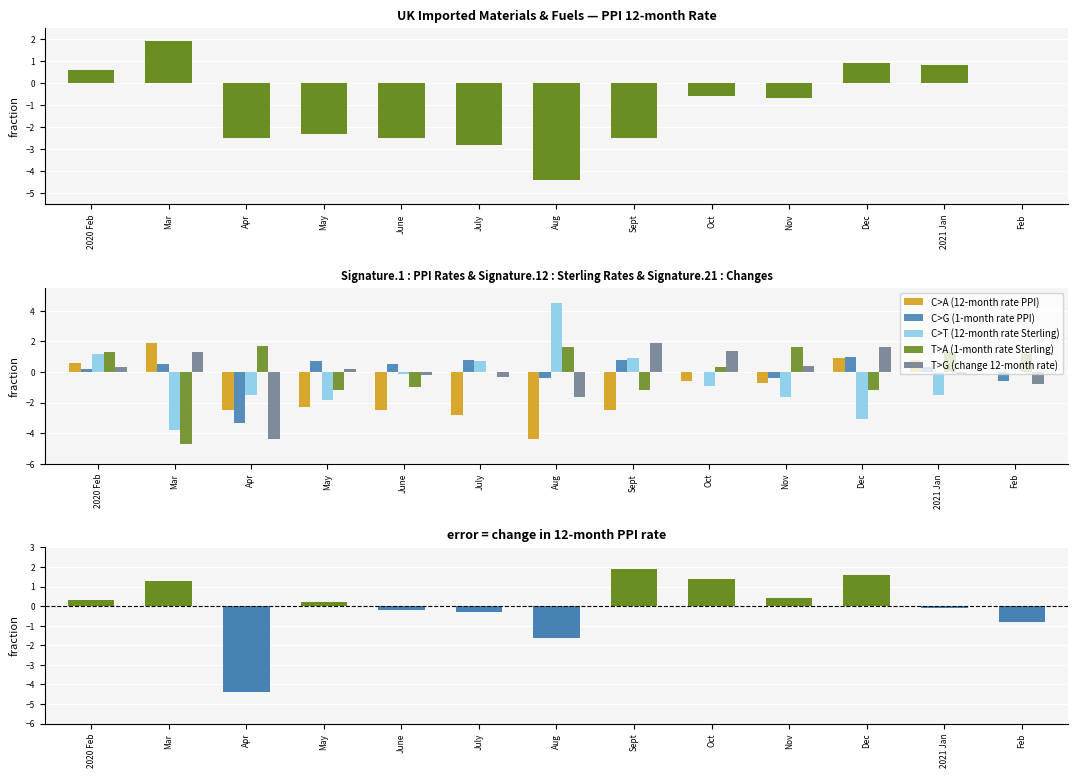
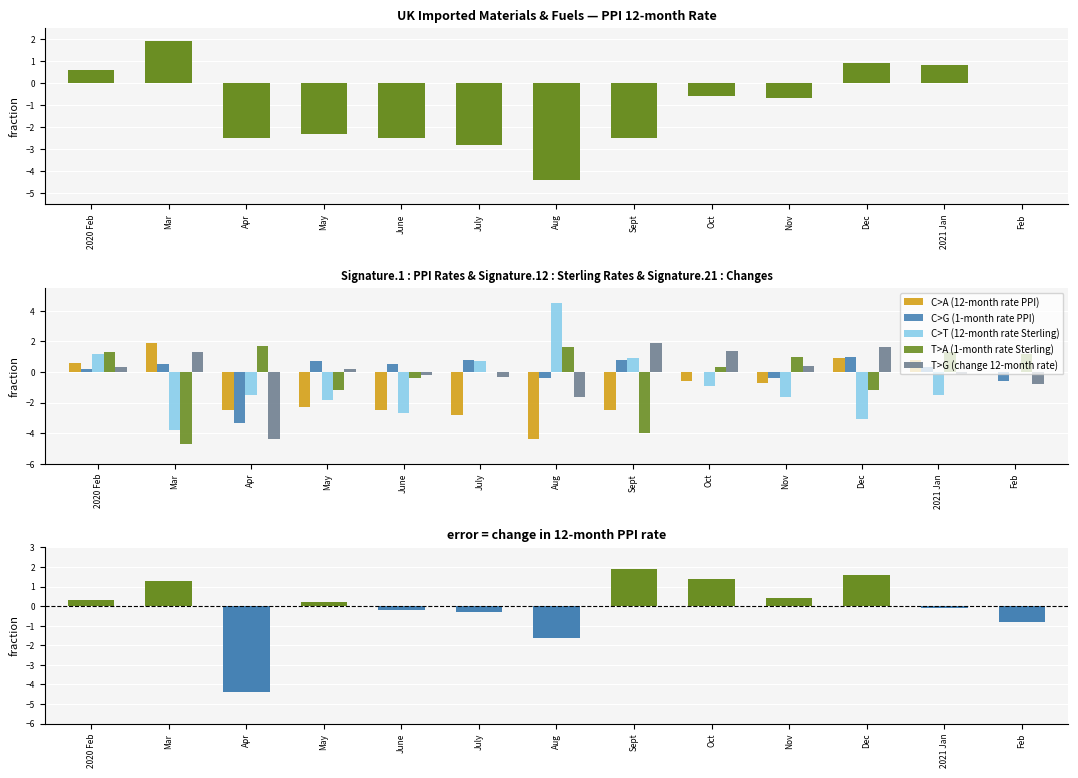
Signature.1 : PPI Rates & Signature.12 : Sterling Rates & Signature.21 : Changes, C>T (12-month rate Sterling), June: -0.1 -> -2.7
Signature.1 : PPI Rates & Signature.12 : Sterling Rates & Signature.21 : Changes, T>A (1-month rate Sterling), June: -1.0 -> -0.4
Signature.1 : PPI Rates & Signature.12 : Sterling Rates & Signature.21 : Changes, T>A (1-month rate Sterling), Sept: -1.2 -> -4.0
Signature.1 : PPI Rates & Signature.12 : Sterling Rates & Signature.21 : Changes, T>A (1-month rate Sterling), Nov: 1.6 -> 1.0
